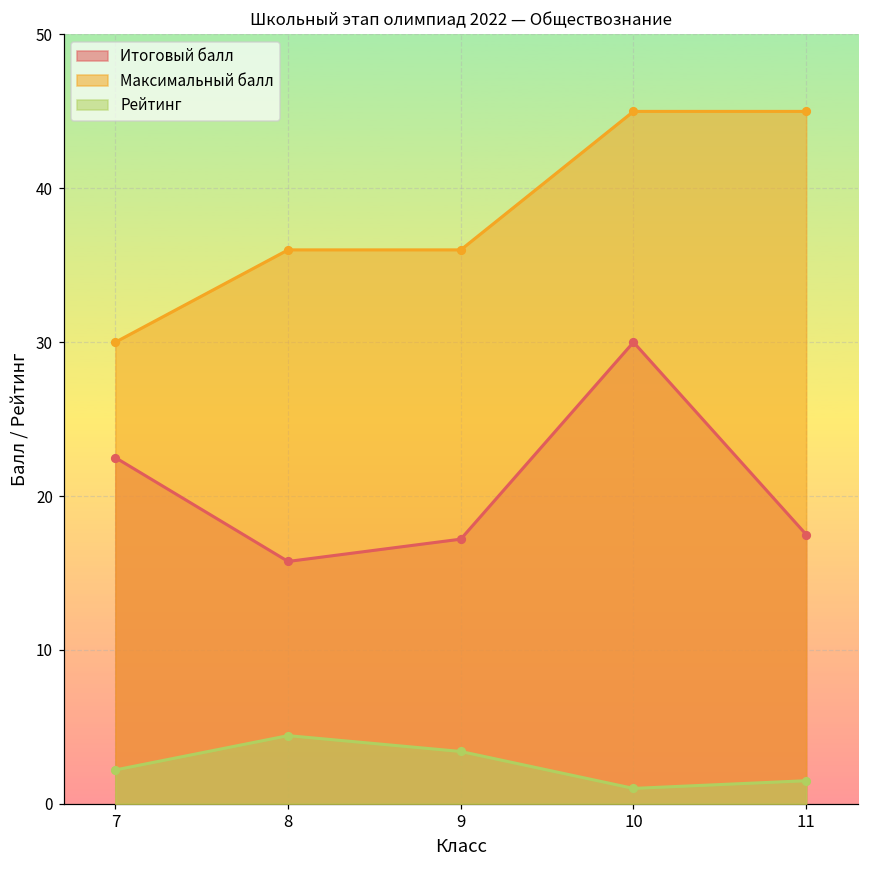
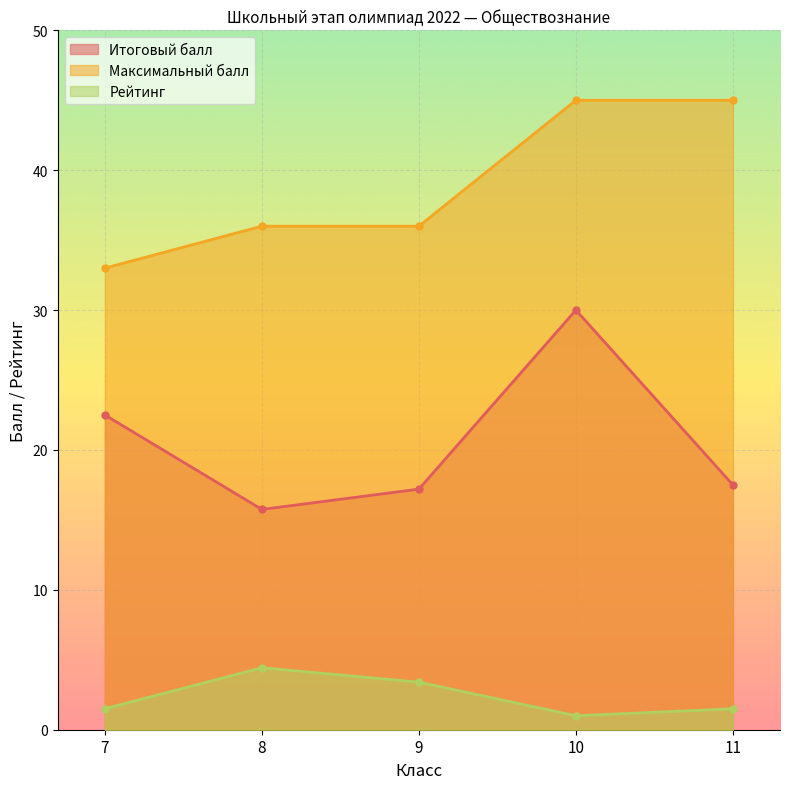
Максимальный балл, 7: 30 -> 33
Рейтинг, 7: 2.2 -> 1.5
